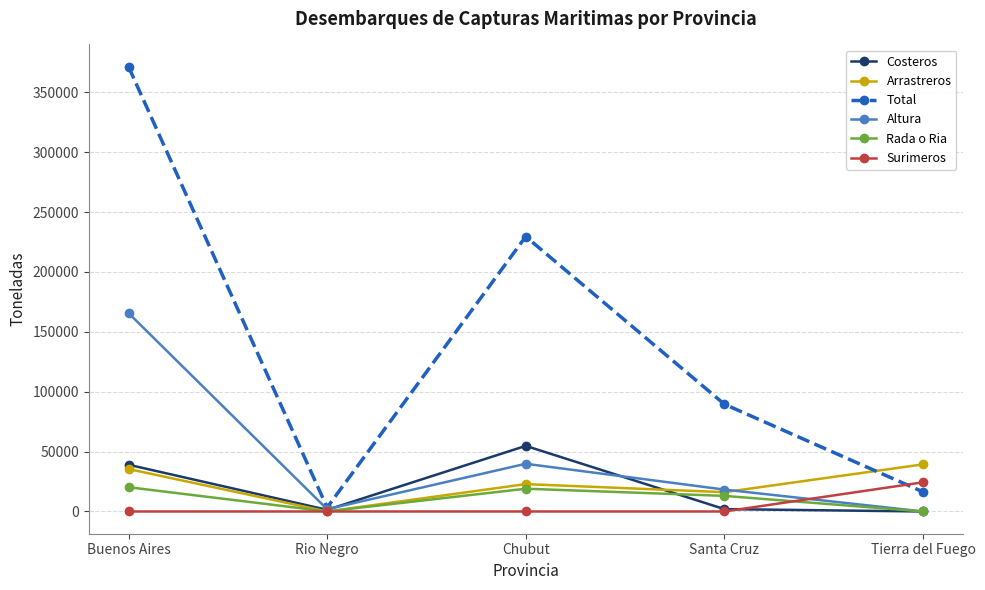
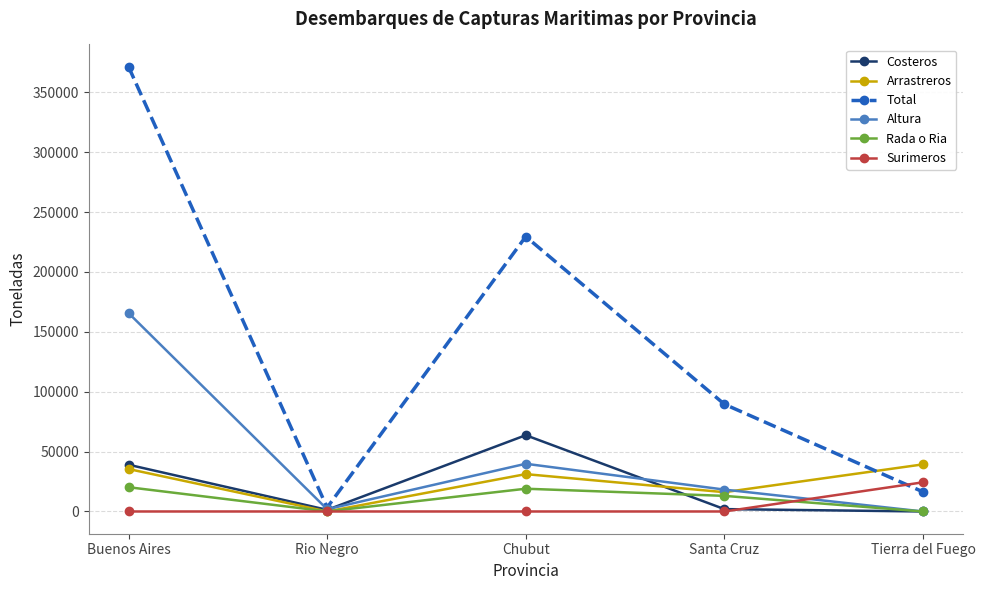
Costeros, Chubut: 55000 -> 64000
Arrastreros, Chubut: 23000 -> 31000
